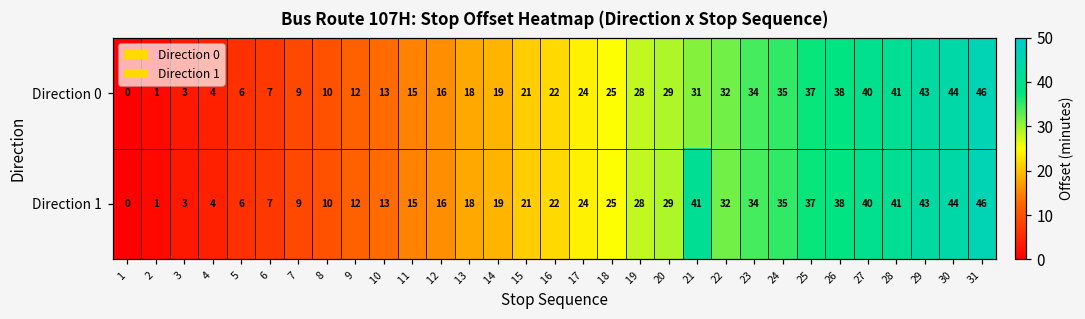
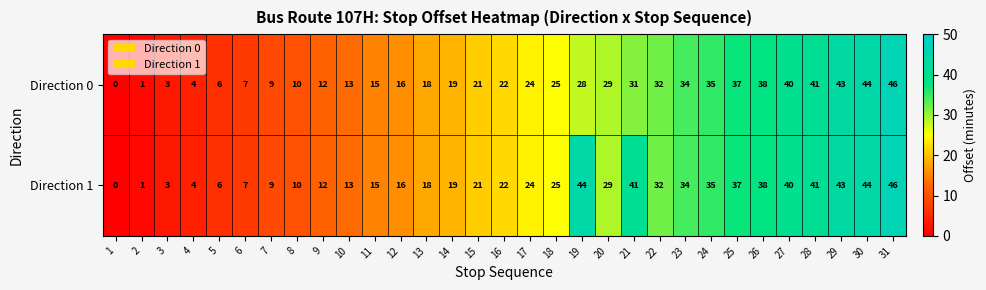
Direction 1, 19: 28 -> 44
